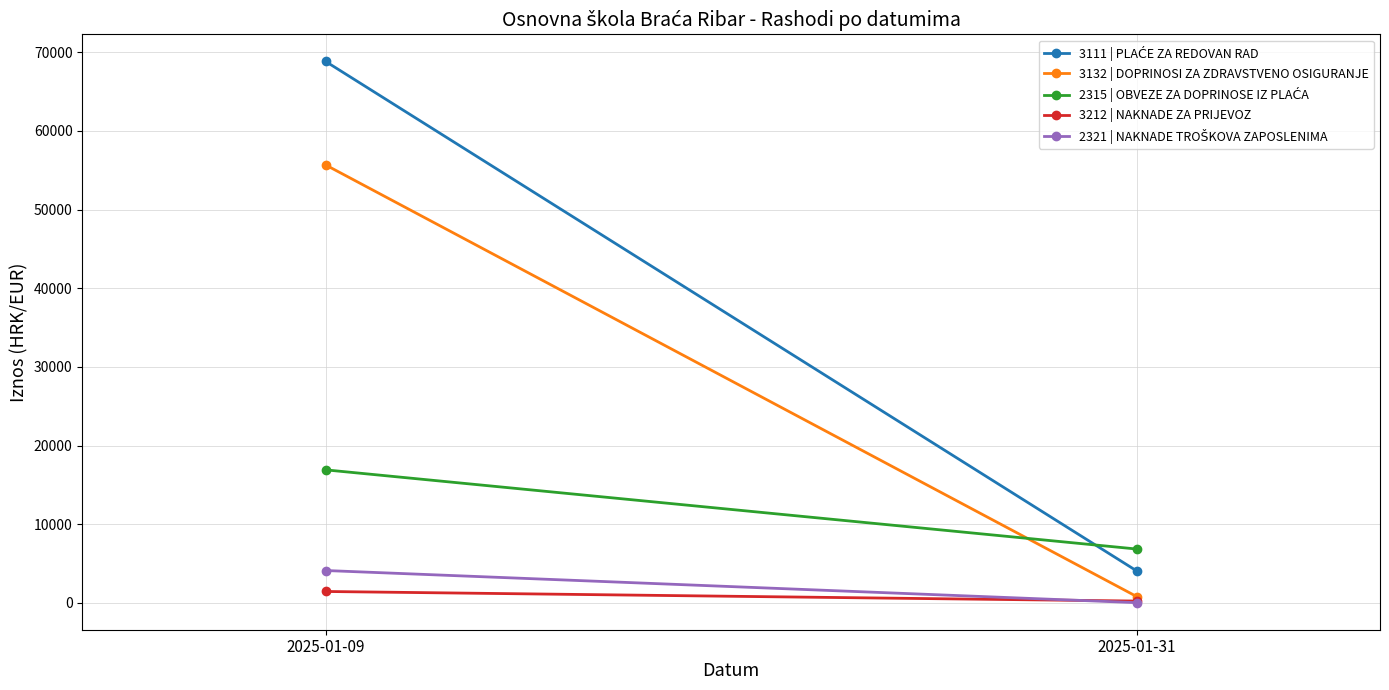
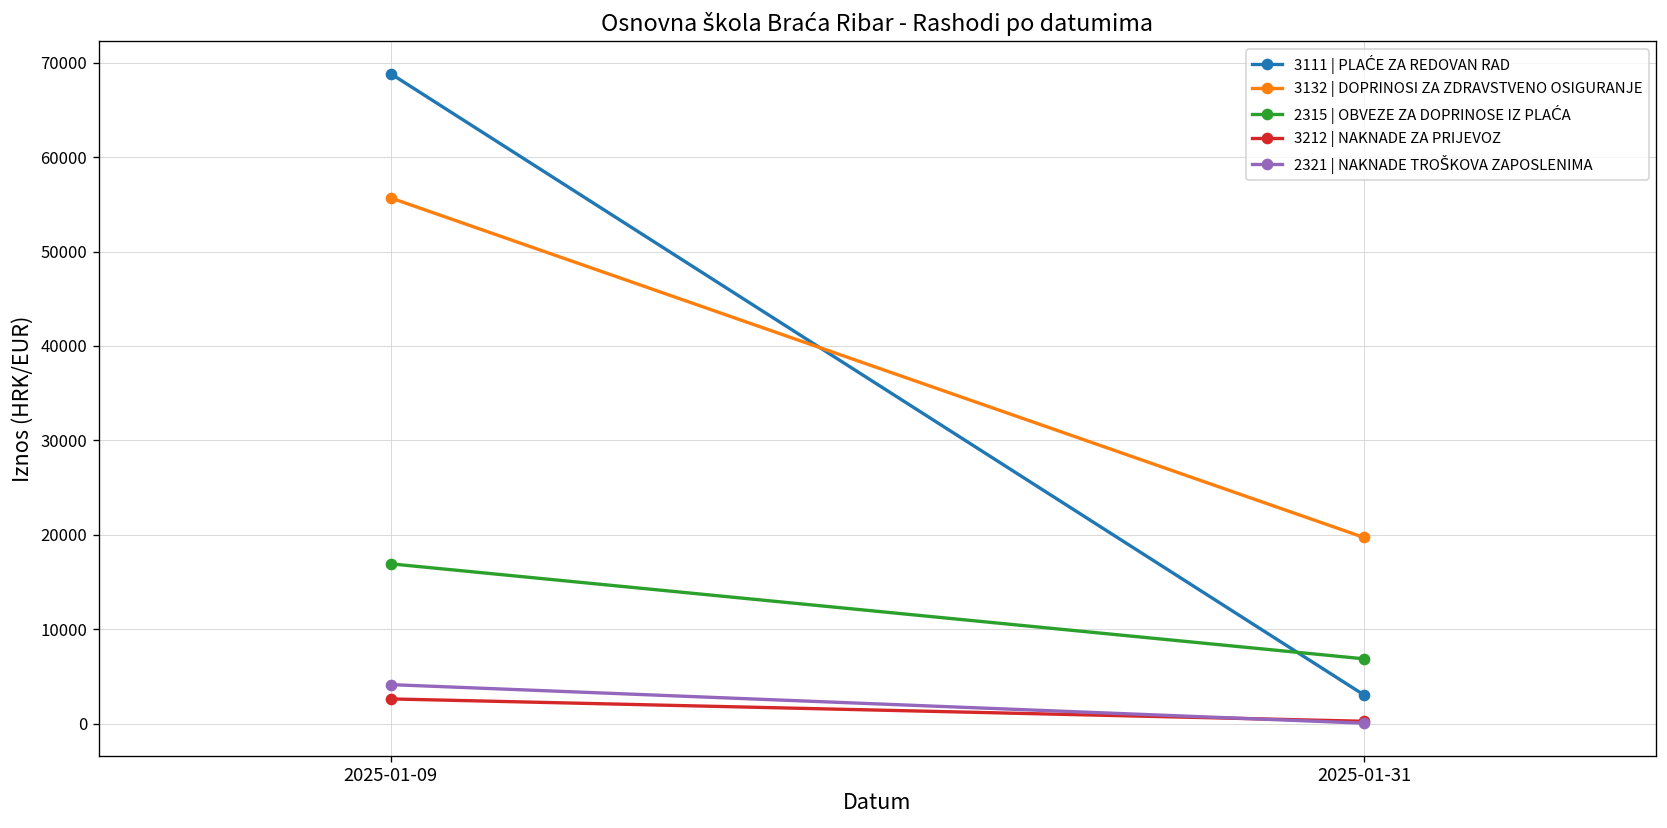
3212 | NAKNADE ZA PRIJEVOZ, 2025-01-09: 1000 -> 3000
3111 | PLAĆE ZA REDOVAN RAD, 2025-01-31: 4000 -> 3000
3132 | DOPRINOSI ZA ZDRAVSTVENO OSIGURANJE, 2025-01-31: 1000 -> 20000
